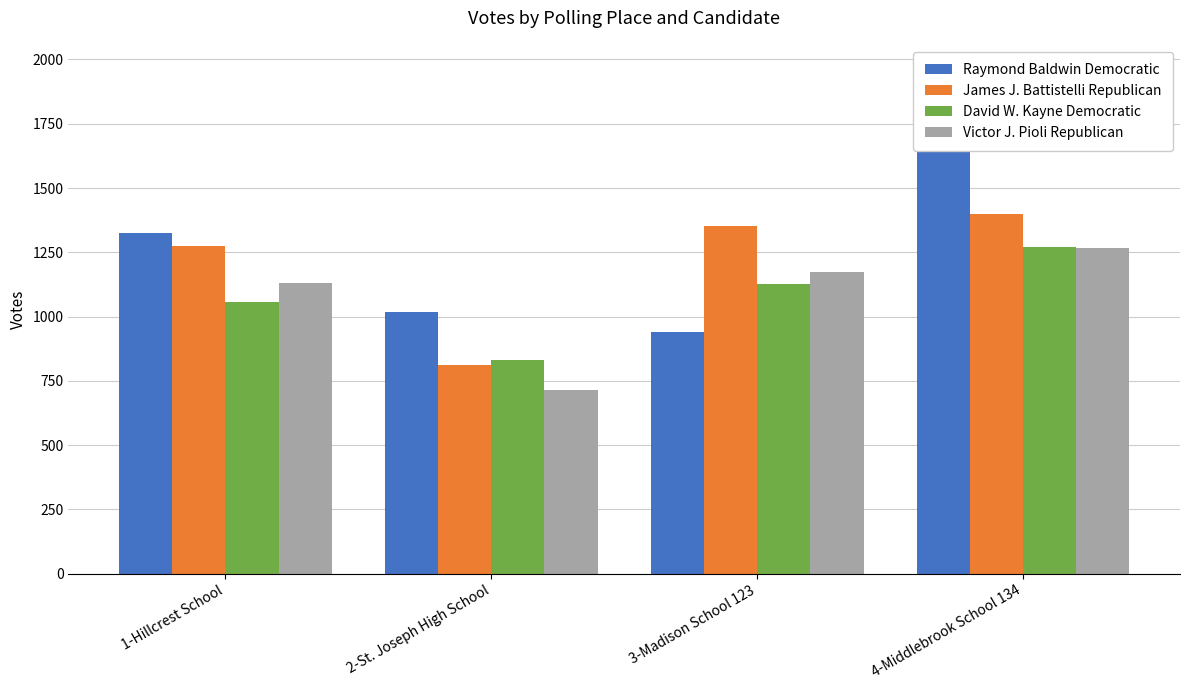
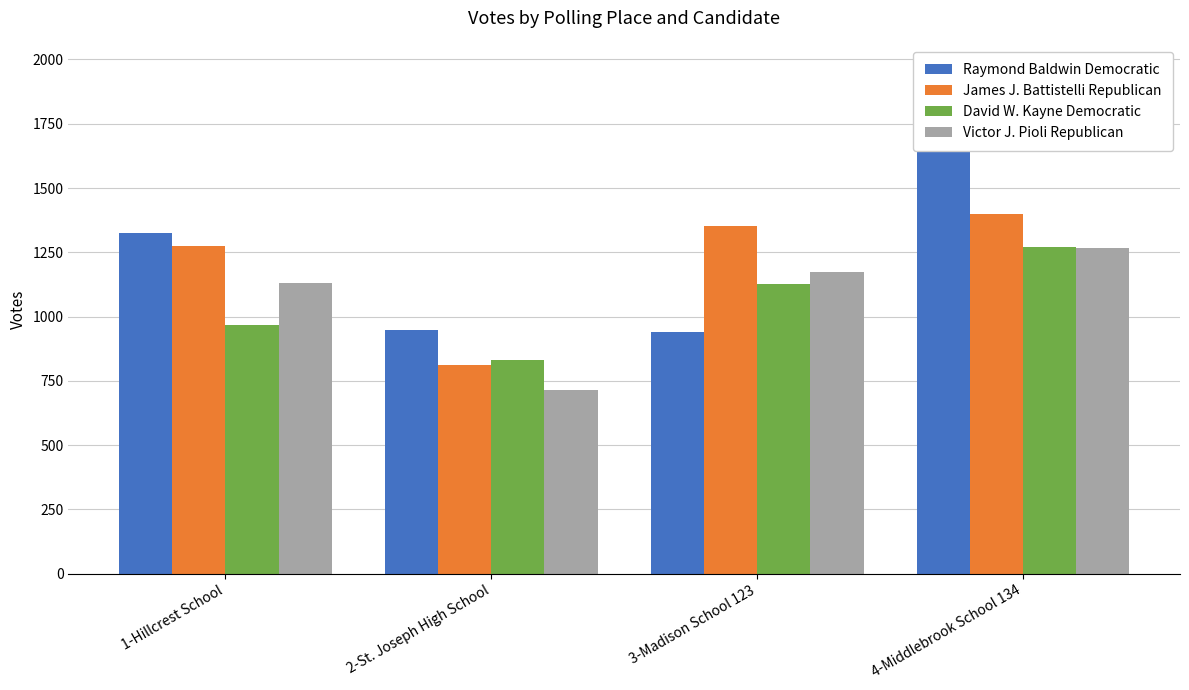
David W. Kayne Democratic, 1-Hillcrest School: 1060 -> 970
Raymond Baldwin Democratic, 2-St. Joseph High School: 1020 -> 950
